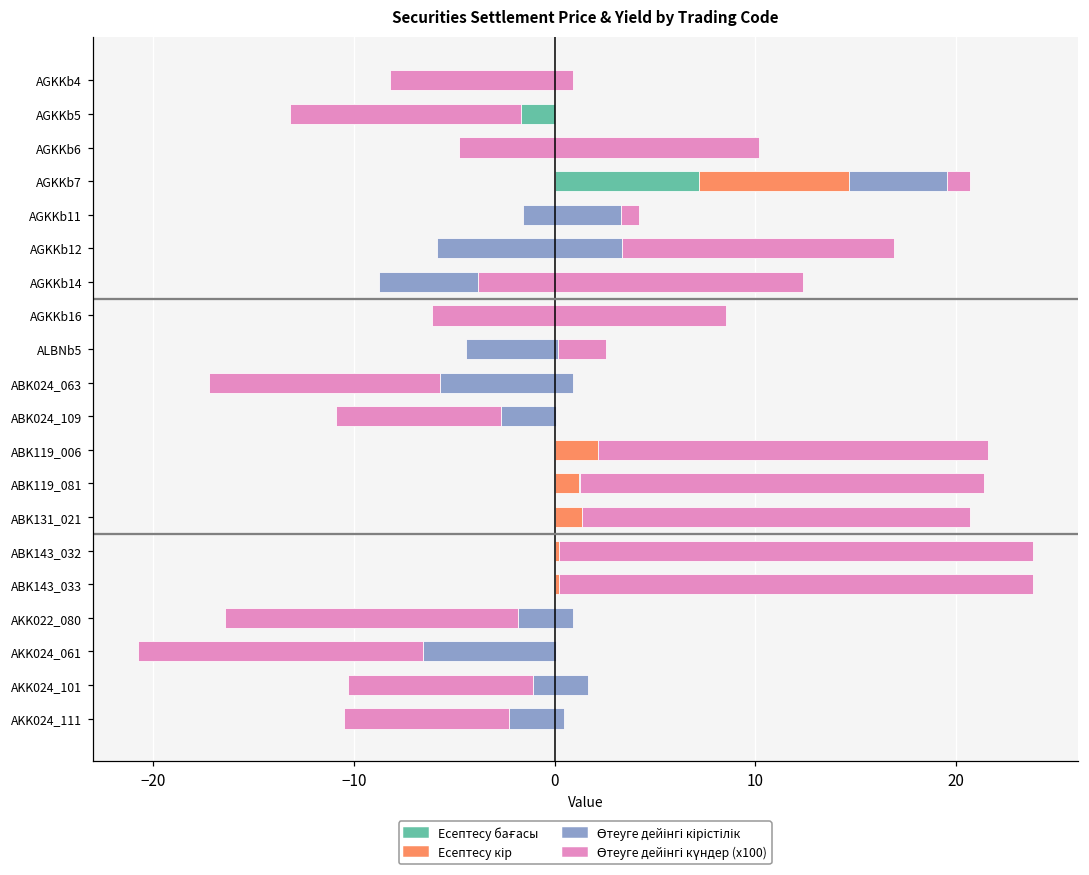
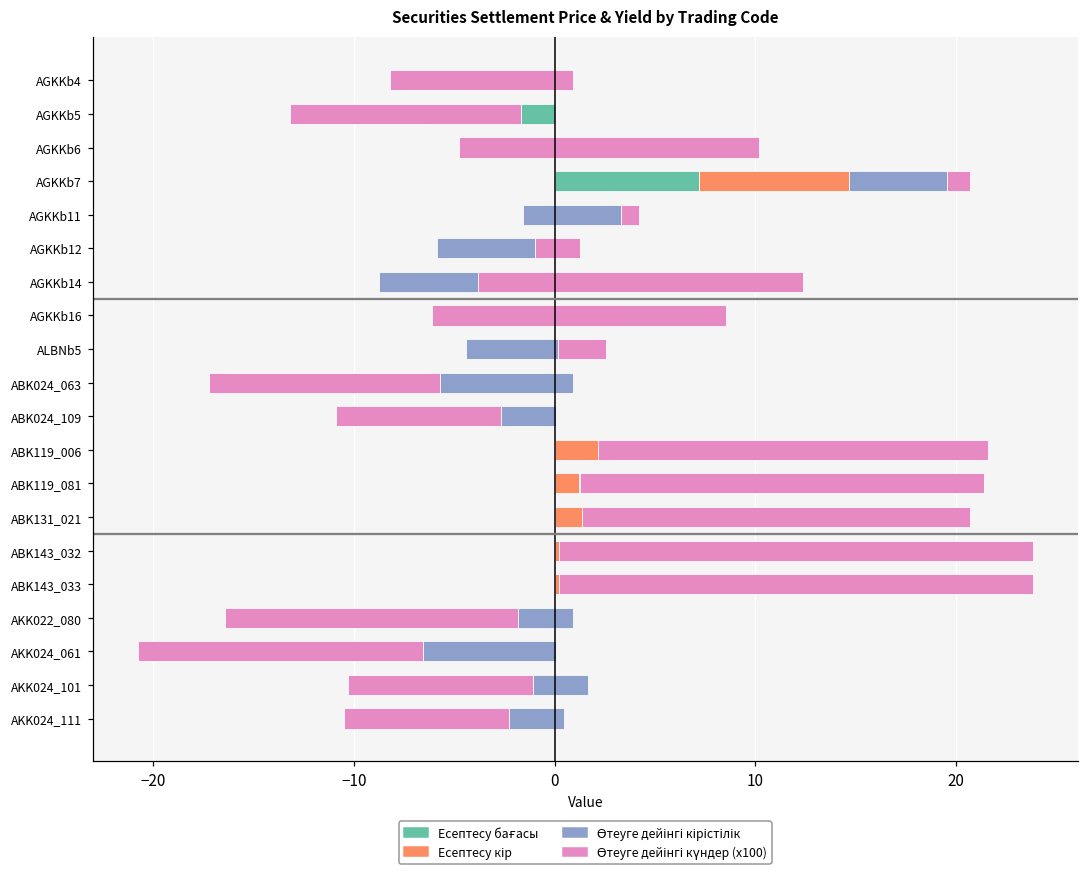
Өтеуге дейінгі кірістілік, AGKKb12: 9.2 -> 4.9
Өтеуге дейінгі күндер (x100), AGKKb12: 13.6 -> 2.2
